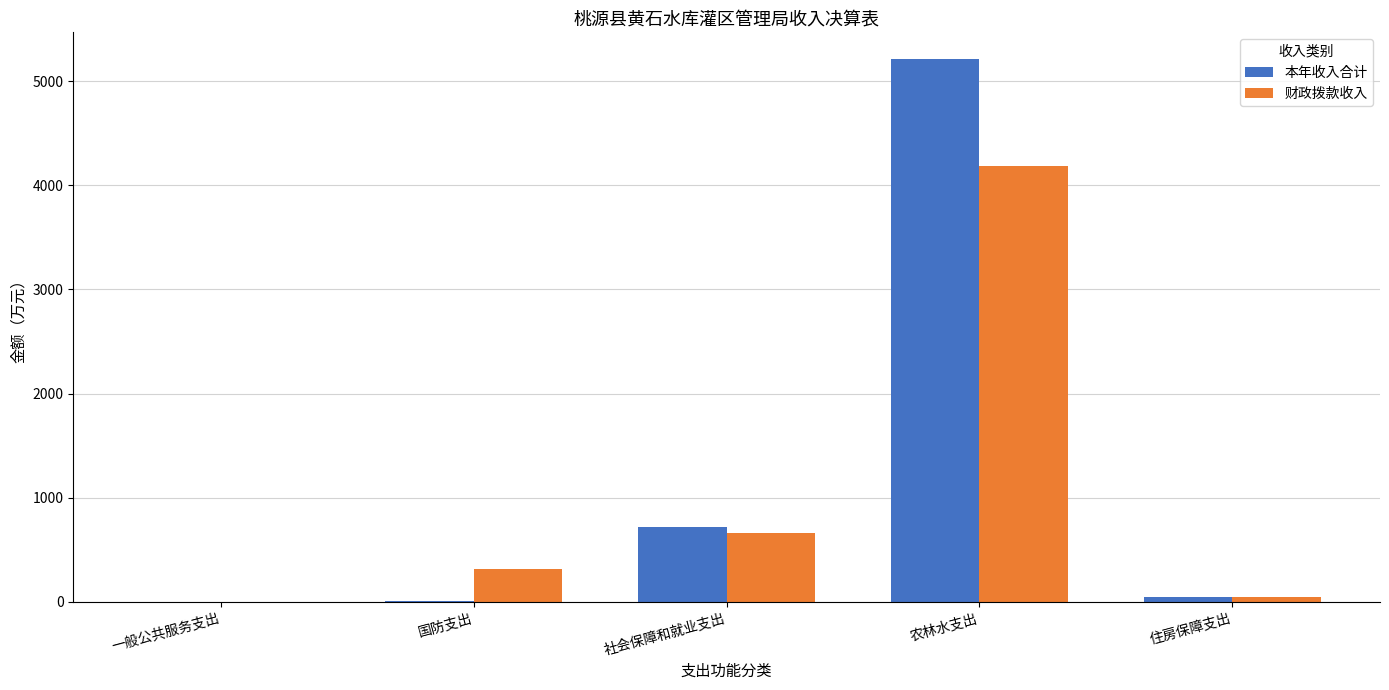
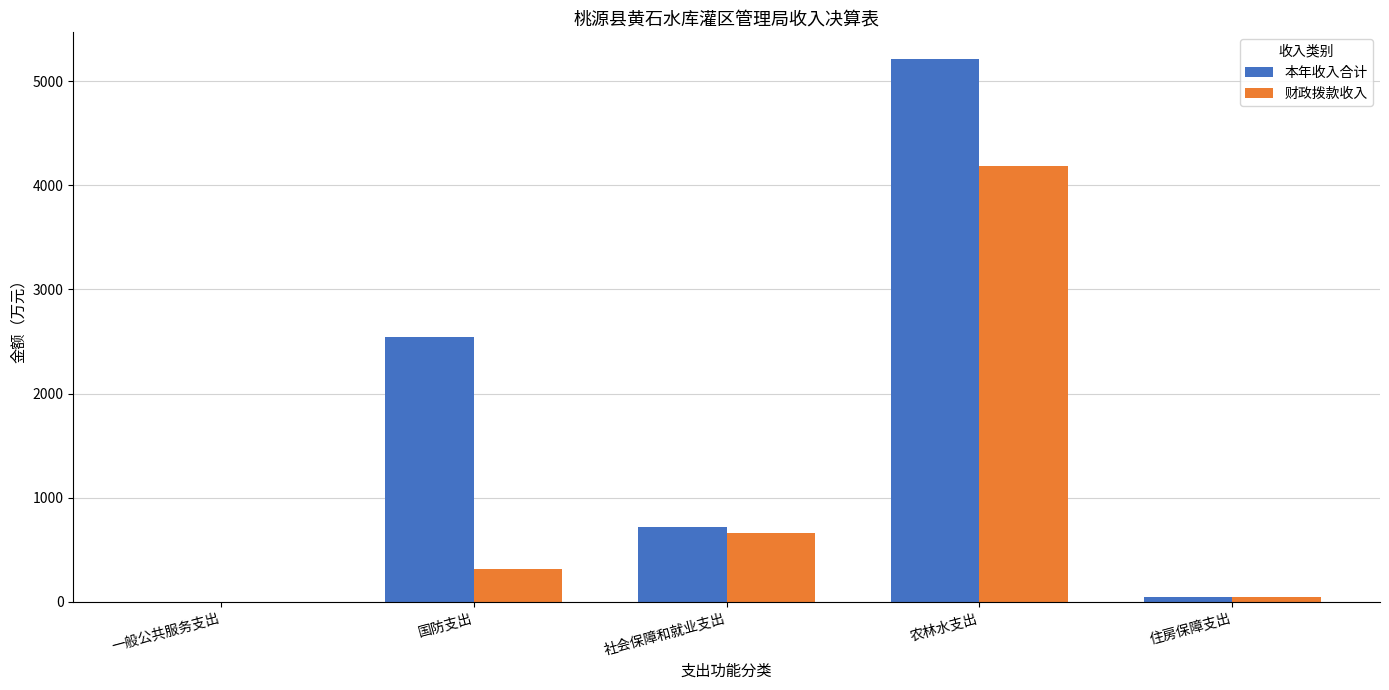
本年收入合计, 国防支出: 10 -> 2540
